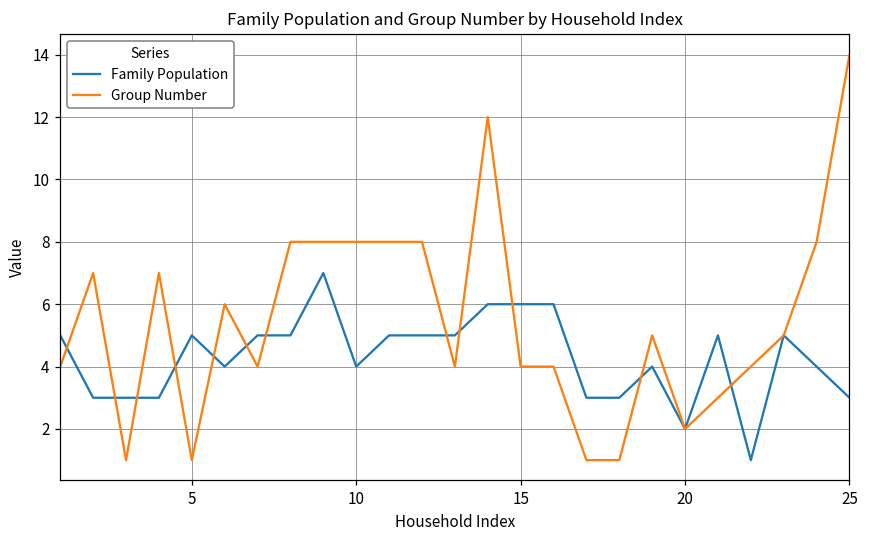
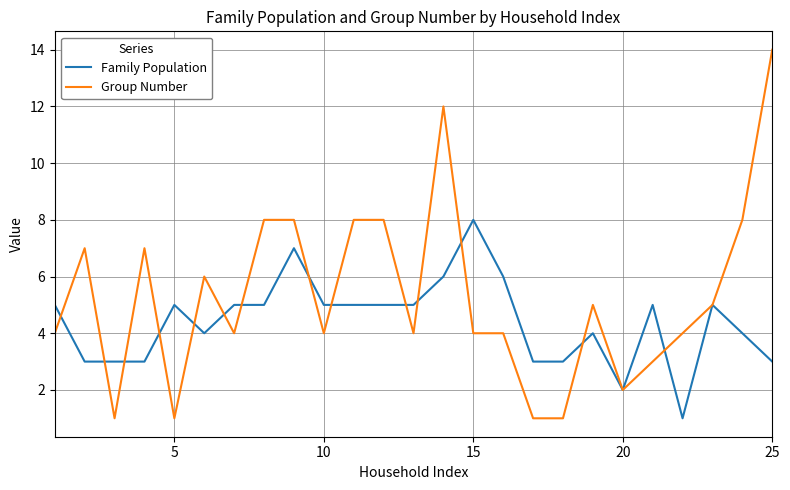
Family Population, 10: 4 -> 5
Group Number, 10: 8 -> 4
Family Population, 15: 6 -> 8
